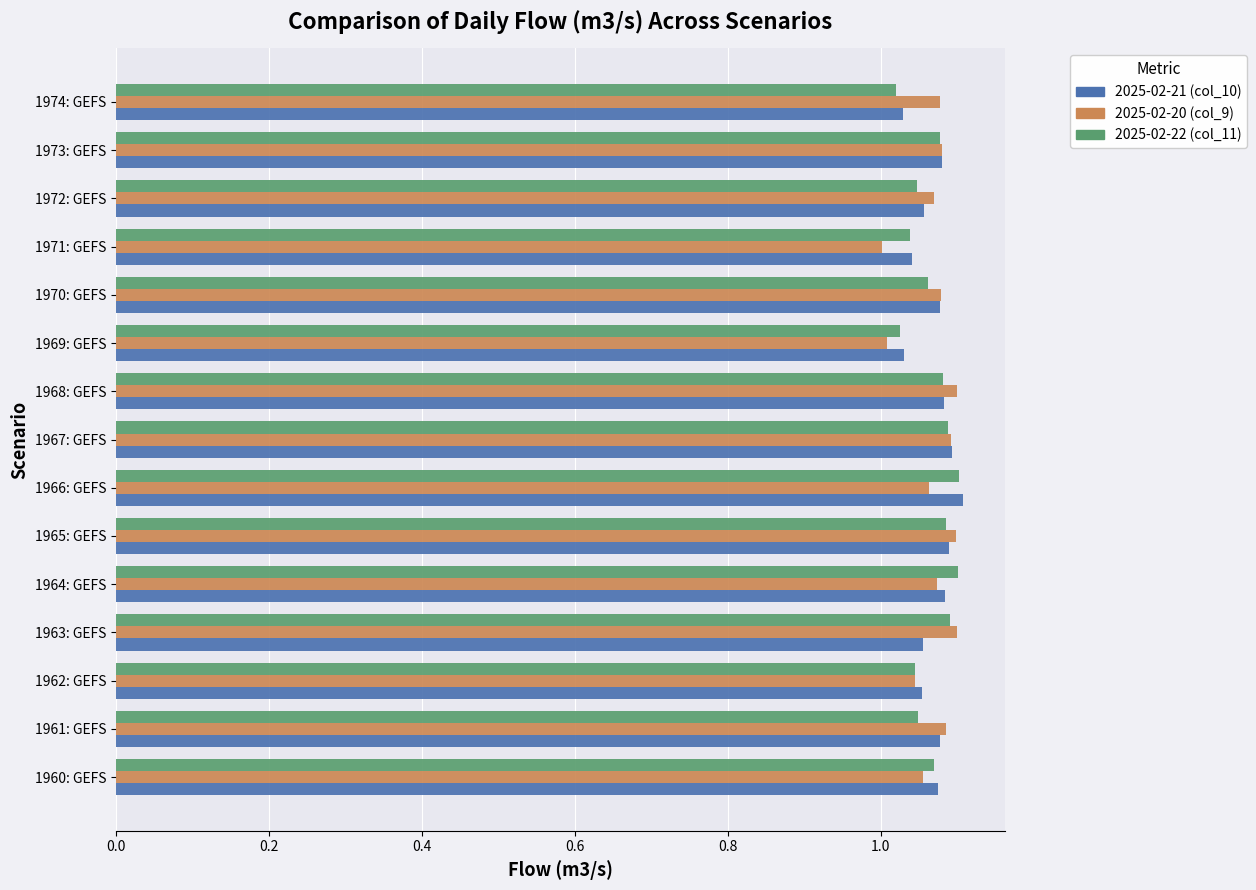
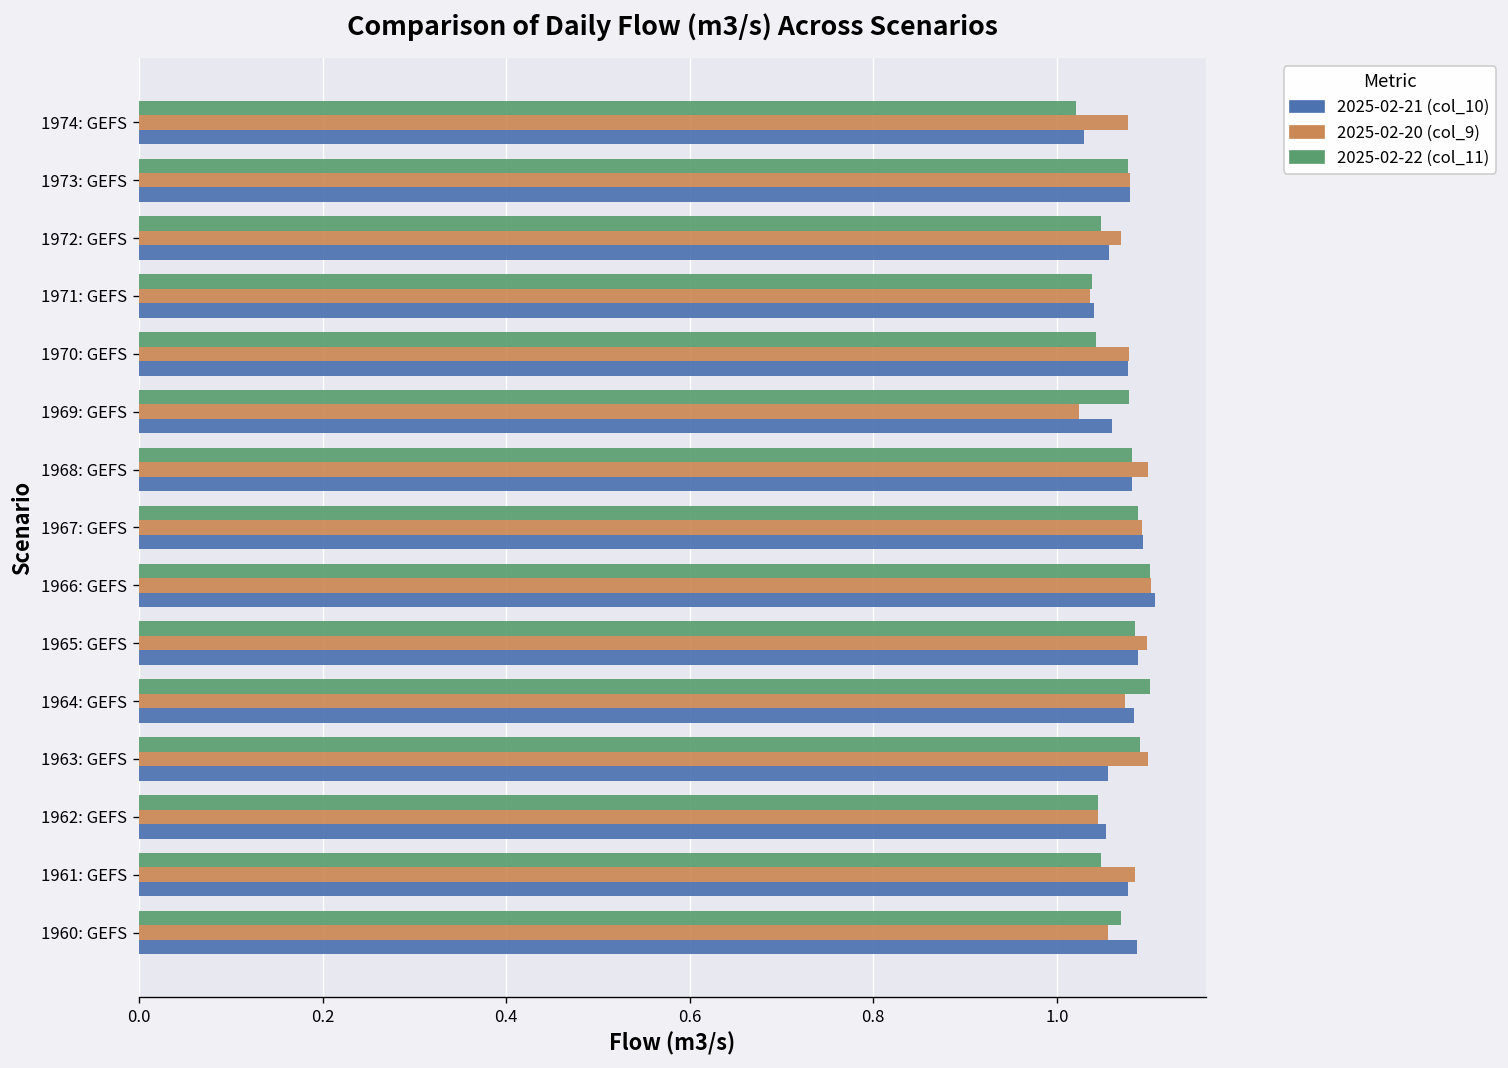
2025-02-20 (col_9), 1971: GEFS: 1.00 -> 1.04
2025-02-22 (col_11), 1970: GEFS: 1.06 -> 1.04
2025-02-22 (col_11), 1969: GEFS: 1.02 -> 1.08
2025-02-20 (col_9), 1969: GEFS: 1.01 -> 1.02
2025-02-21 (col_10), 1969: GEFS: 1.03 -> 1.06
2025-02-20 (col_9), 1966: GEFS: 1.06 -> 1.10
2025-02-21 (col_10), 1960: GEFS: 1.07 -> 1.09
